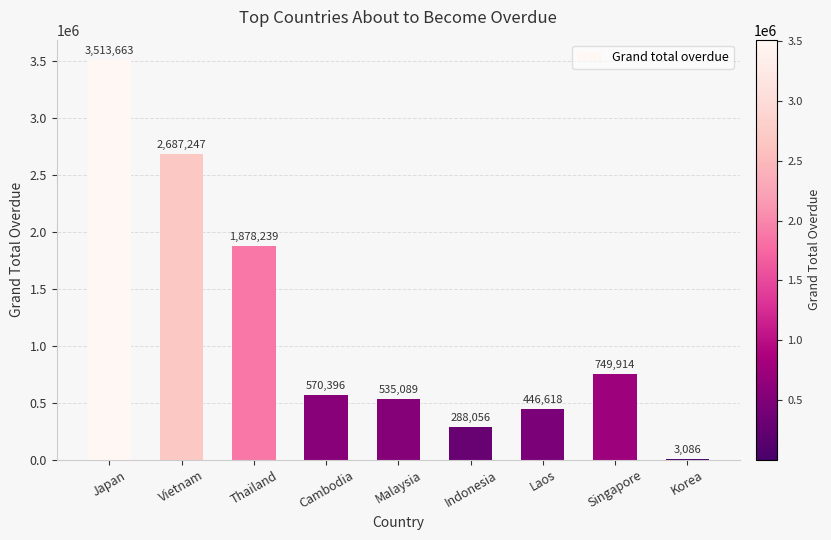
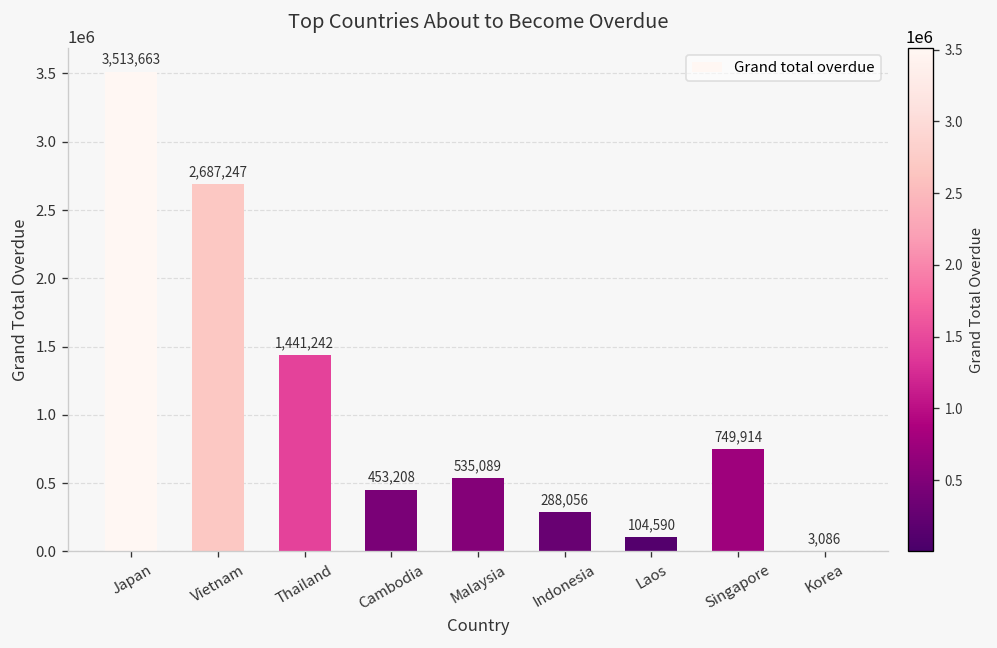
Thailand: 1,878,239 -> 1,441,242
Cambodia: 570,396 -> 453,208
Laos: 446,618 -> 104,590
